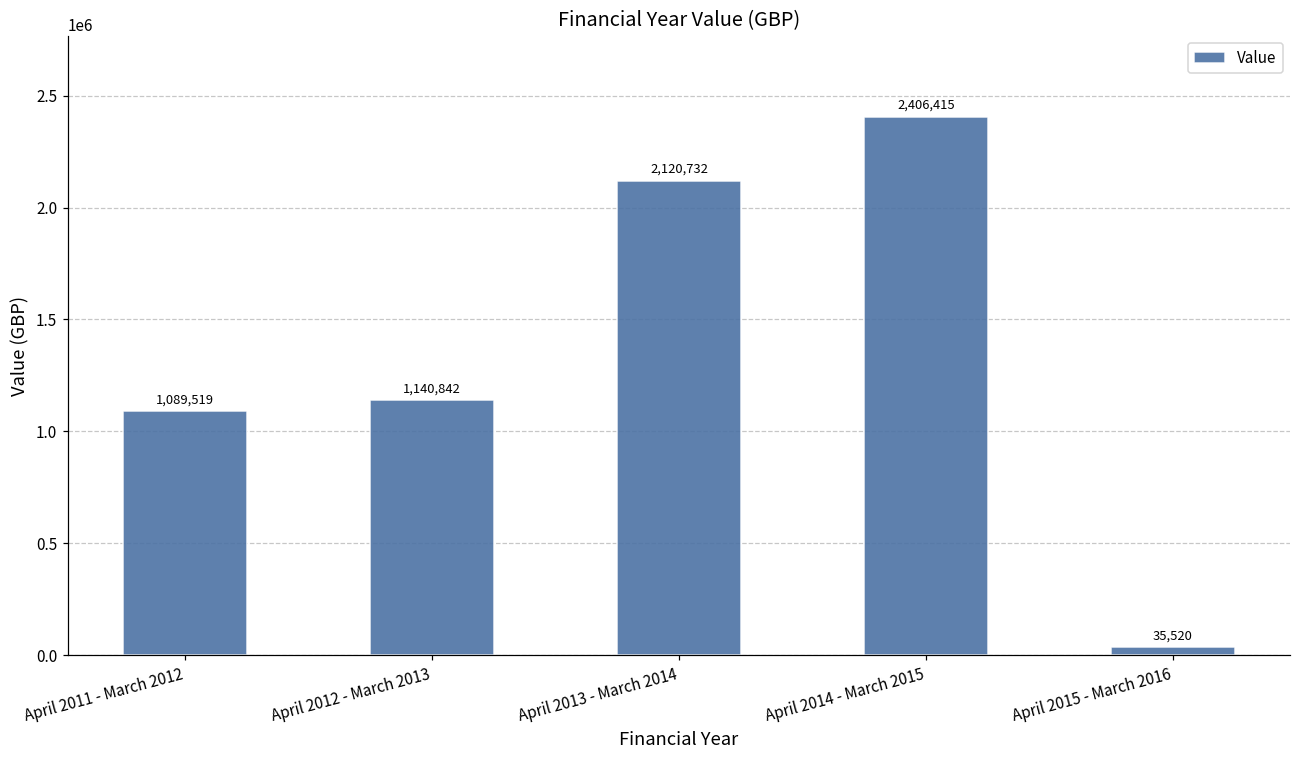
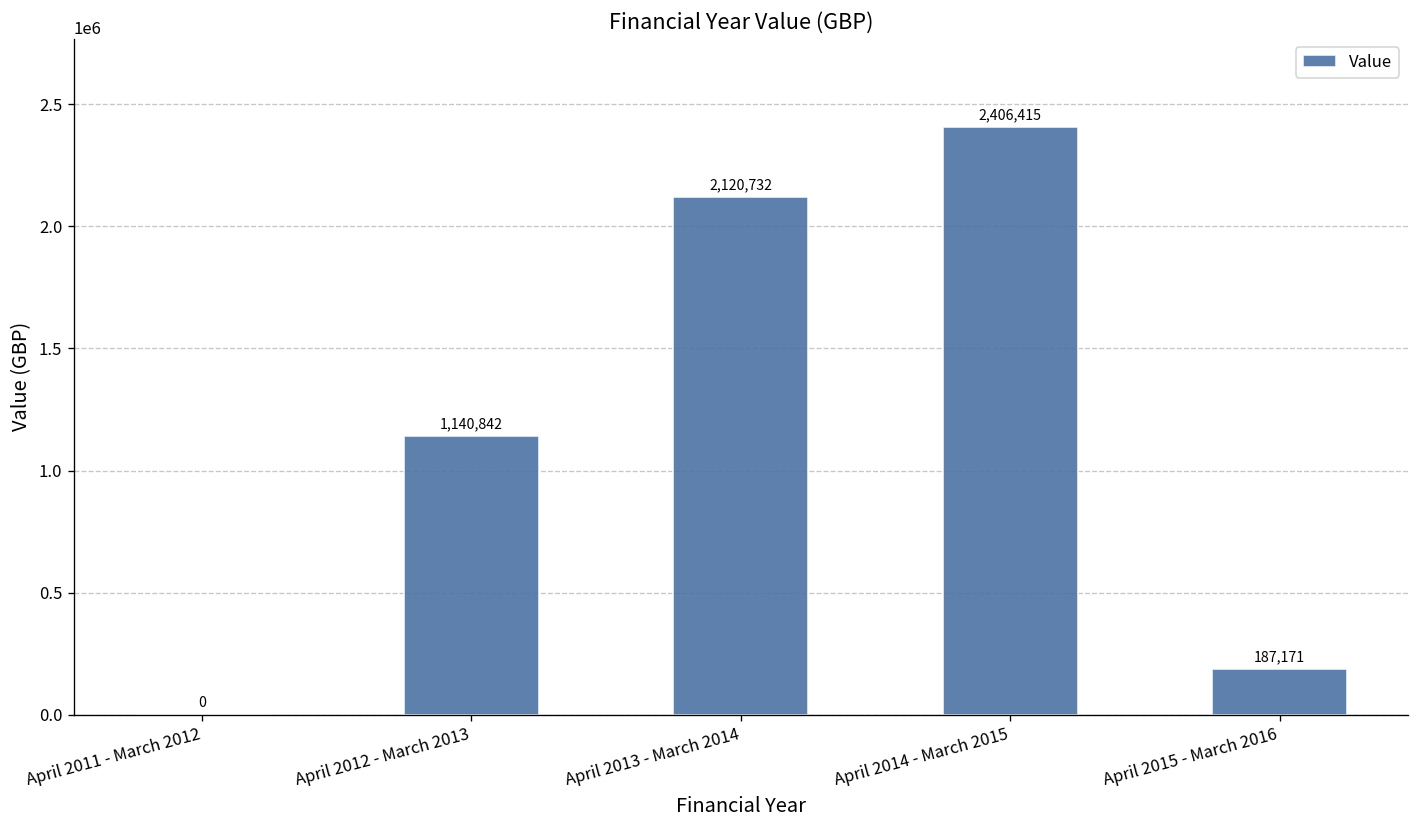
April 2011 - March 2012: 1,089,519 -> 0
April 2015 - March 2016: 35,520 -> 187,171
